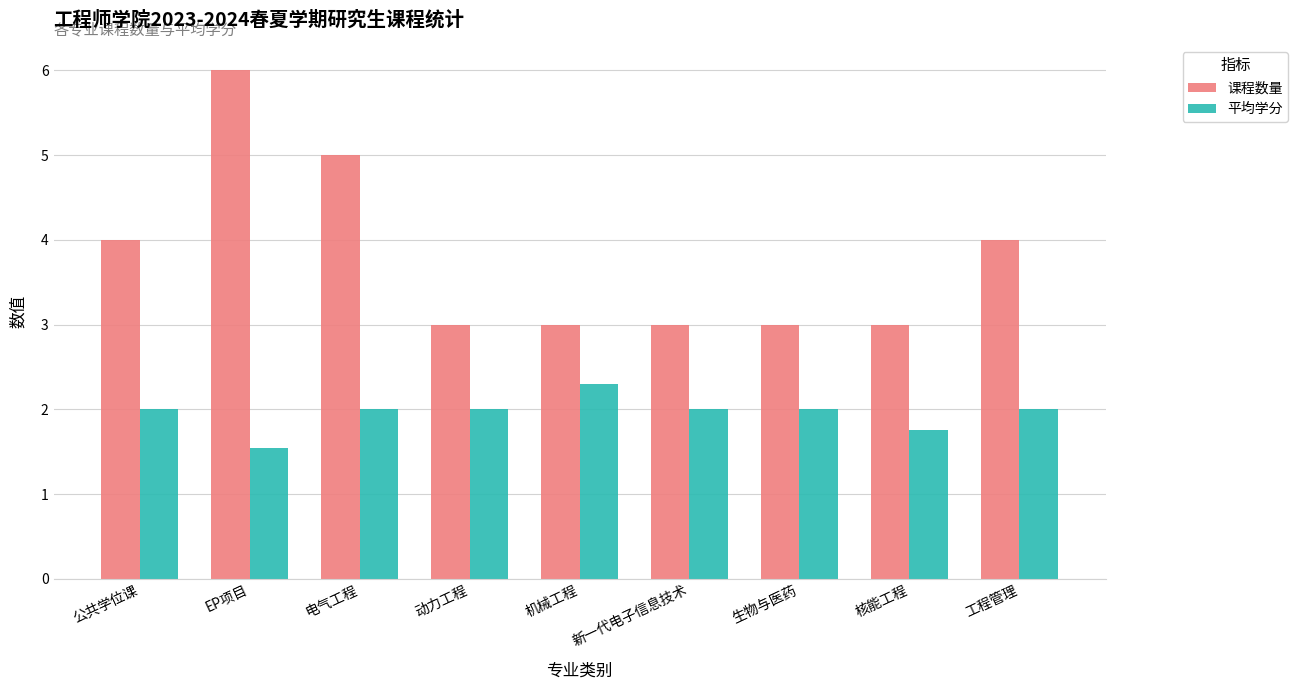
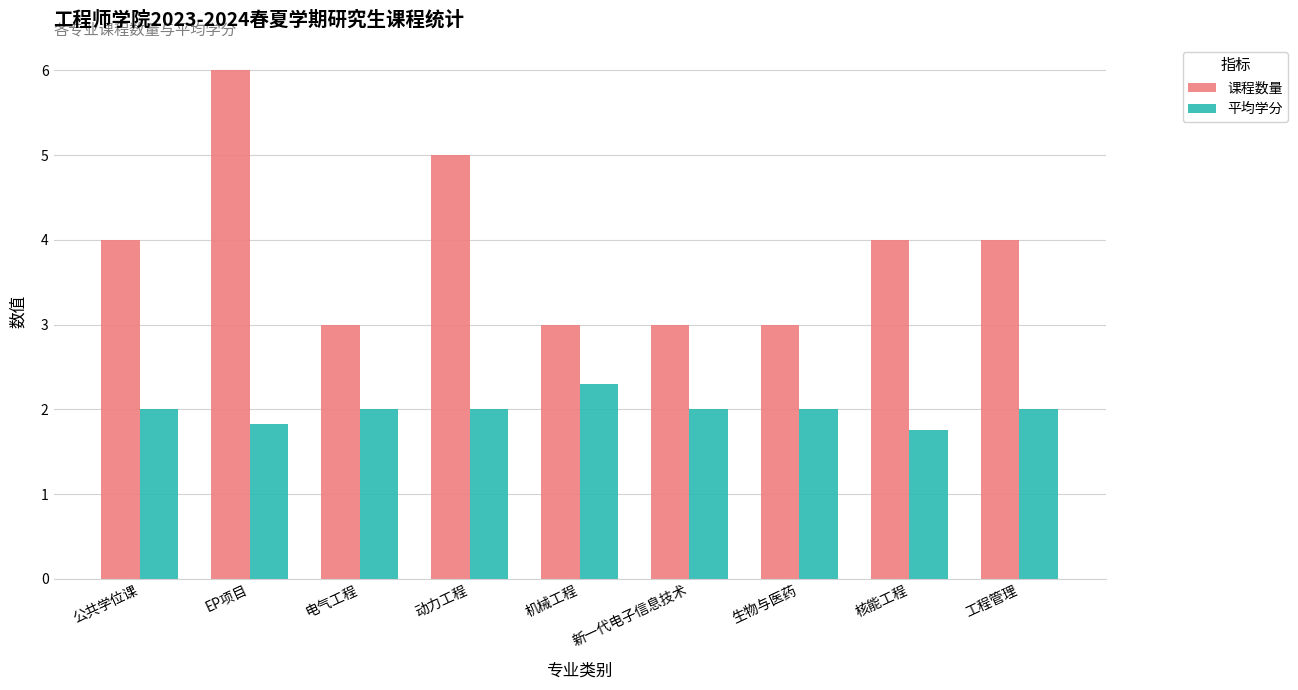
平均学分, EP项目: 1.5 -> 1.8
课程数量, 电气工程: 5 -> 3
课程数量, 动力工程: 3 -> 5
课程数量, 核能工程: 3 -> 4
